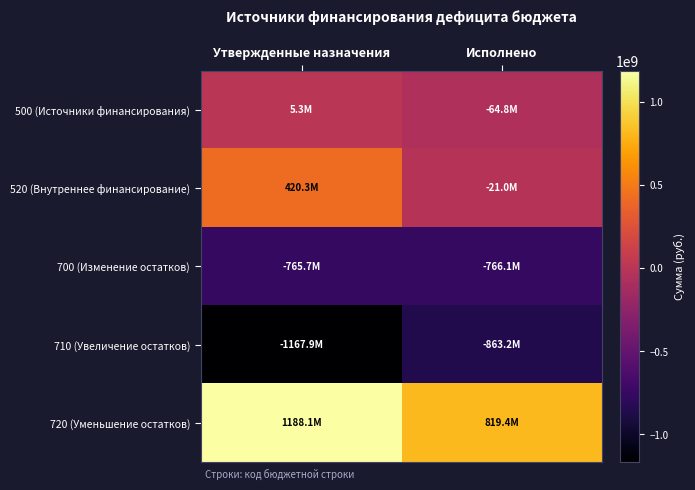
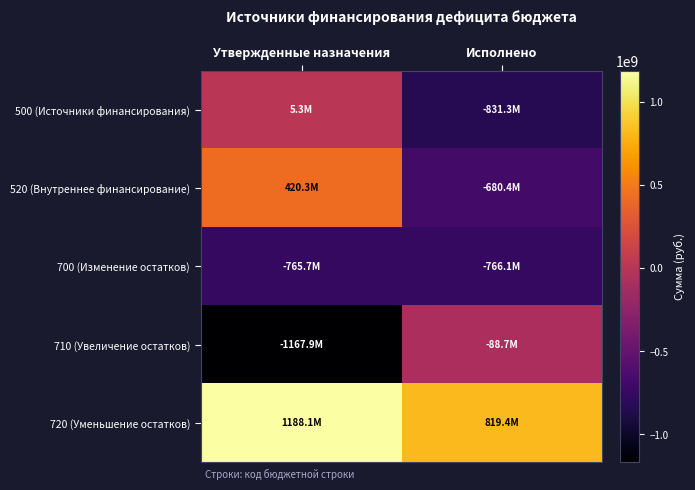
500 (Источники финансирования), Исполнено: -64.8M -> -831.3M
520 (Внутреннее финансирование), Исполнено: -21.0M -> -680.4M
710 (Увеличение остатков), Исполнено: -863.2M -> -88.7M
